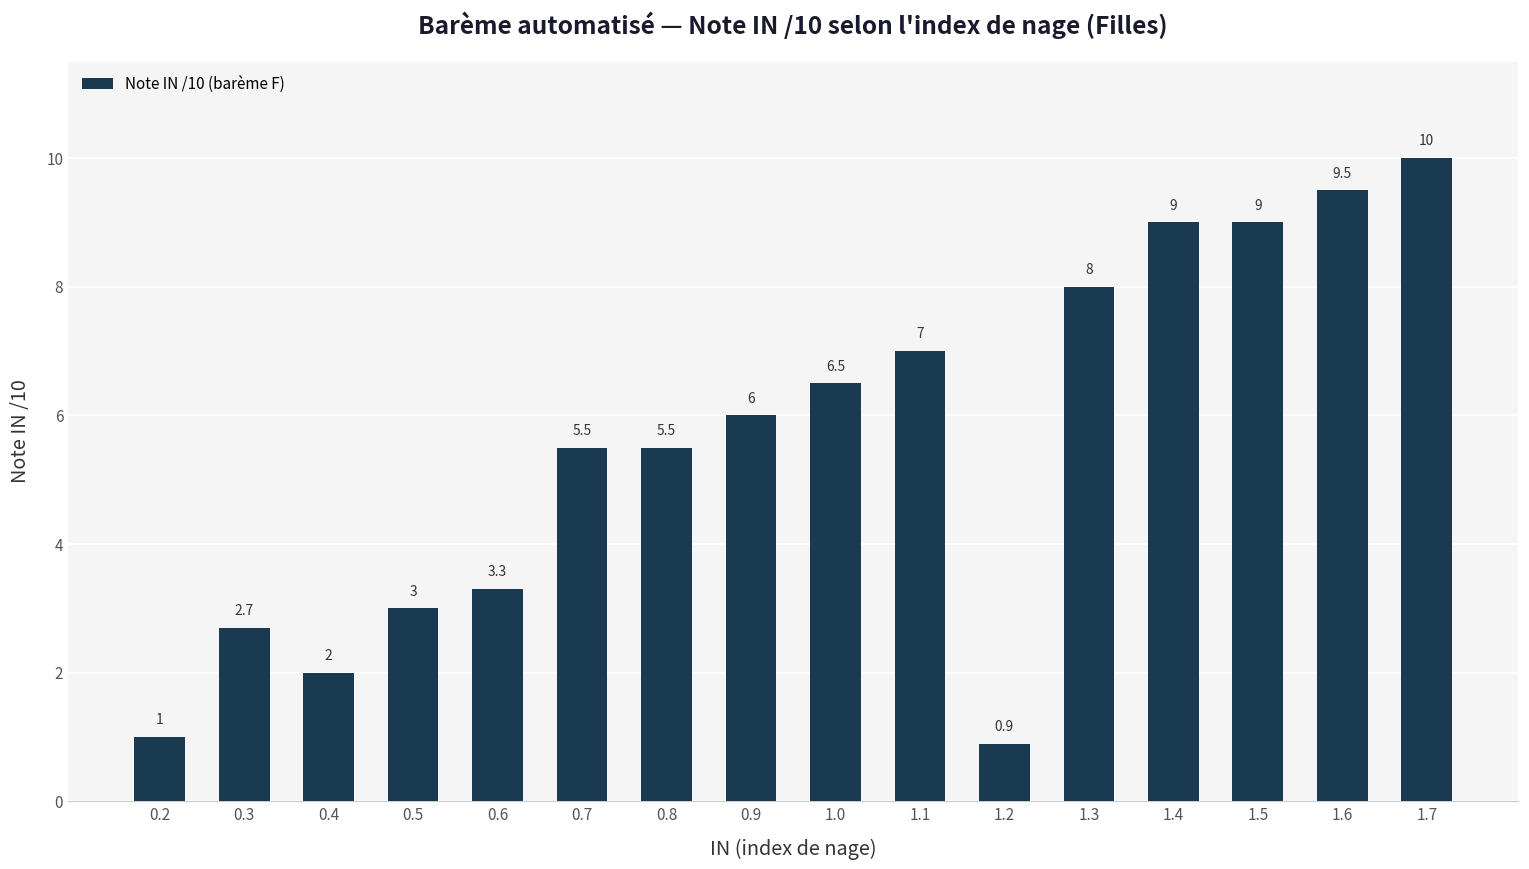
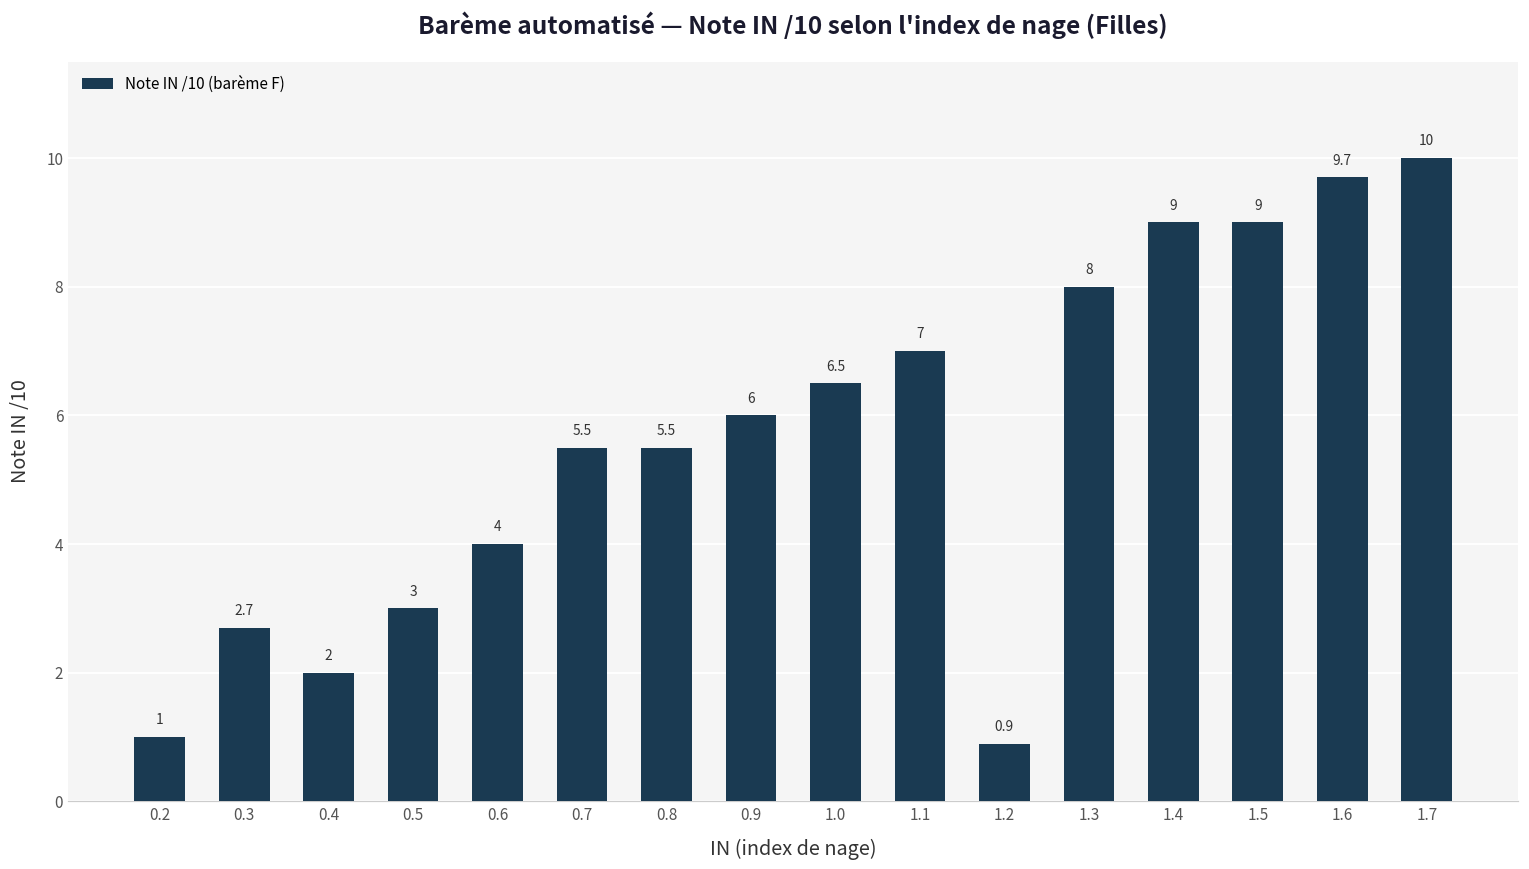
0.6: 3.3 -> 4
1.6: 9.5 -> 9.7
